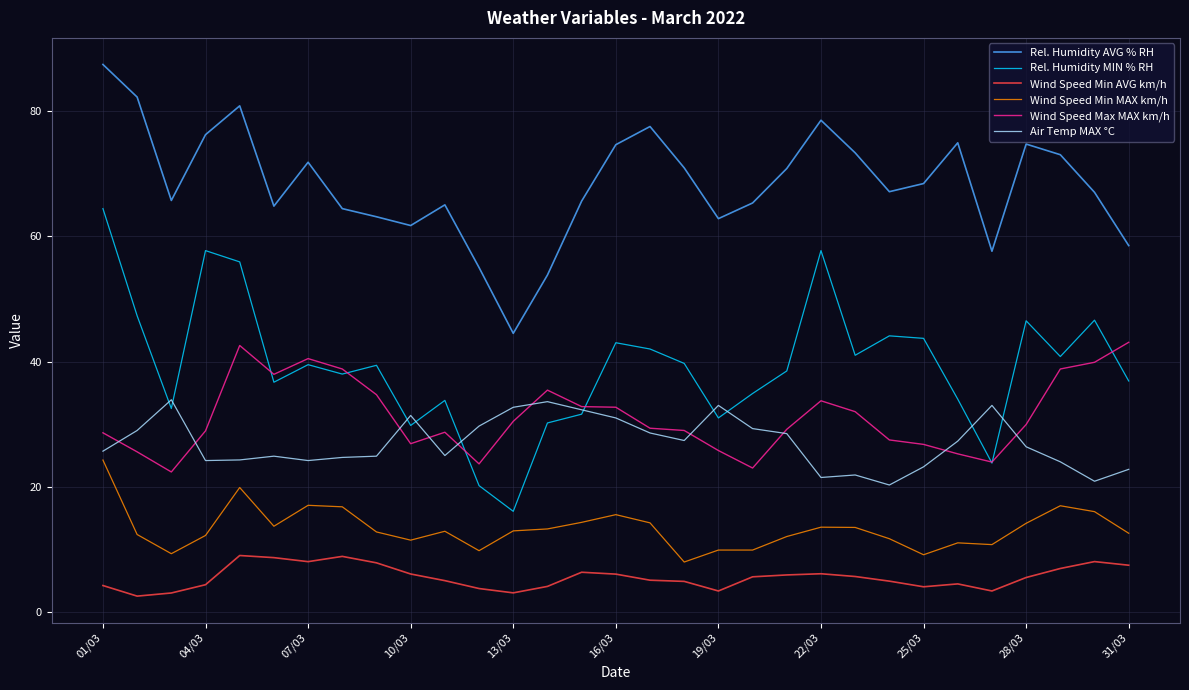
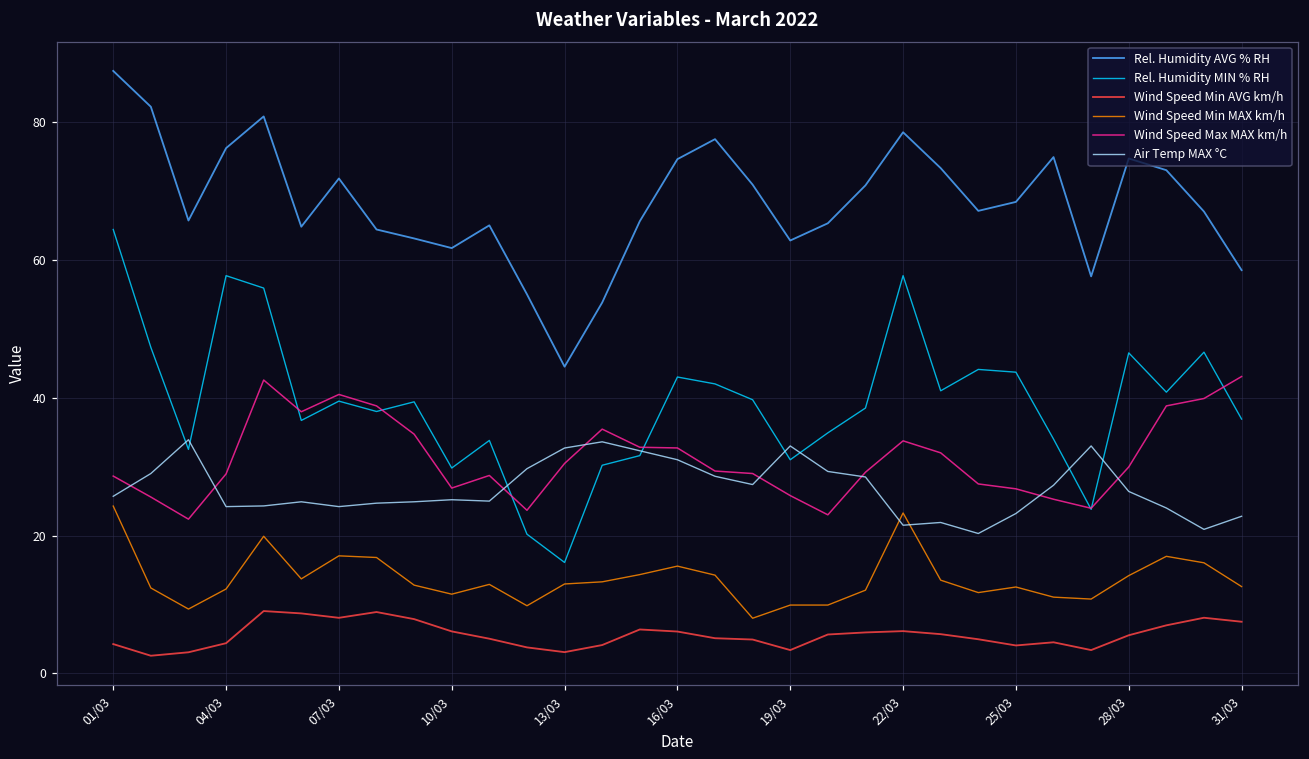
Air Temp MAX °C, 10/03: 31 -> 25
Wind Speed Min MAX km/h, 22/03: 14 -> 23
Wind Speed Min MAX km/h, 25/03: 9 -> 13
